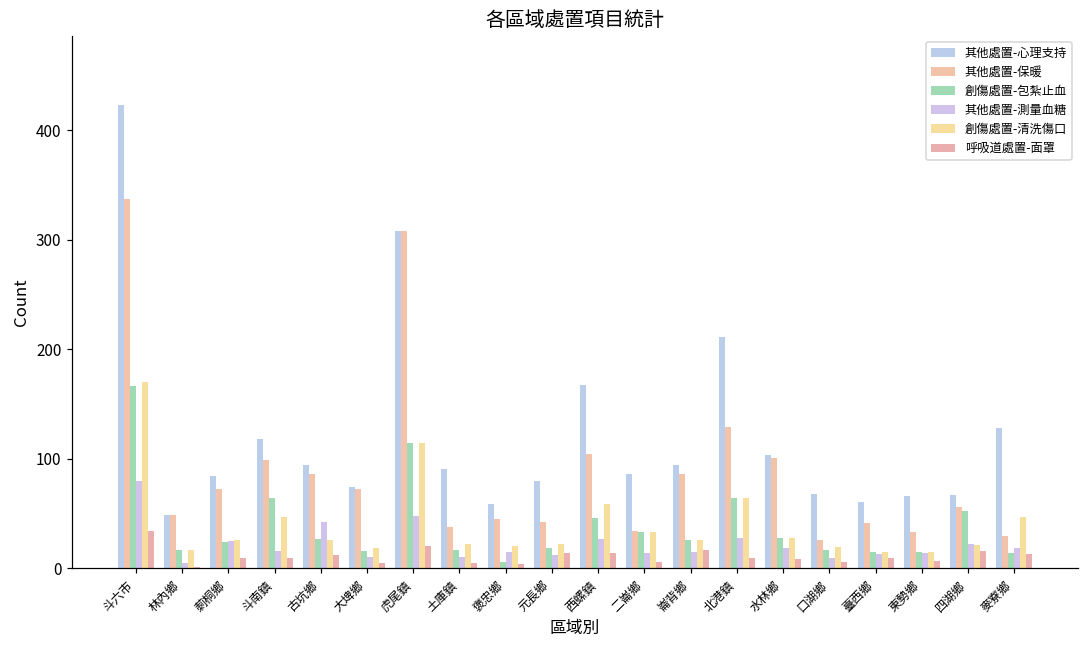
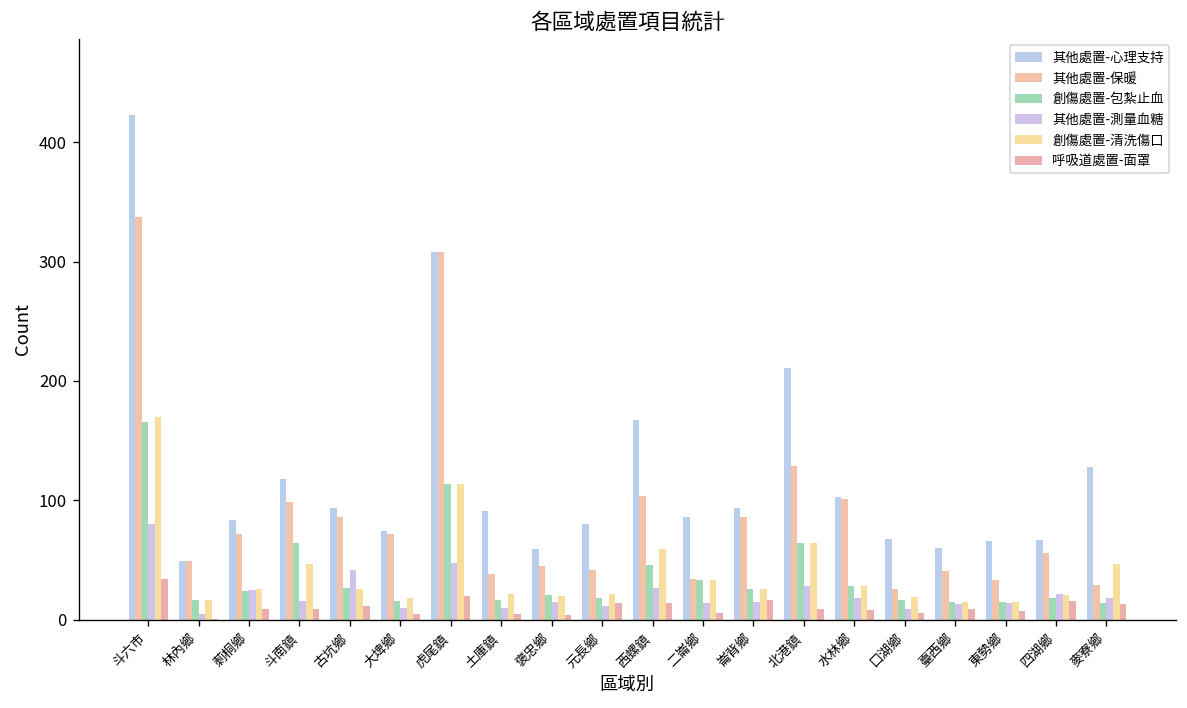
創傷處置-包紮止血, 褒忠鄉: 10 -> 20
創傷處置-包紮止血, 四湖鄉: 50 -> 20
